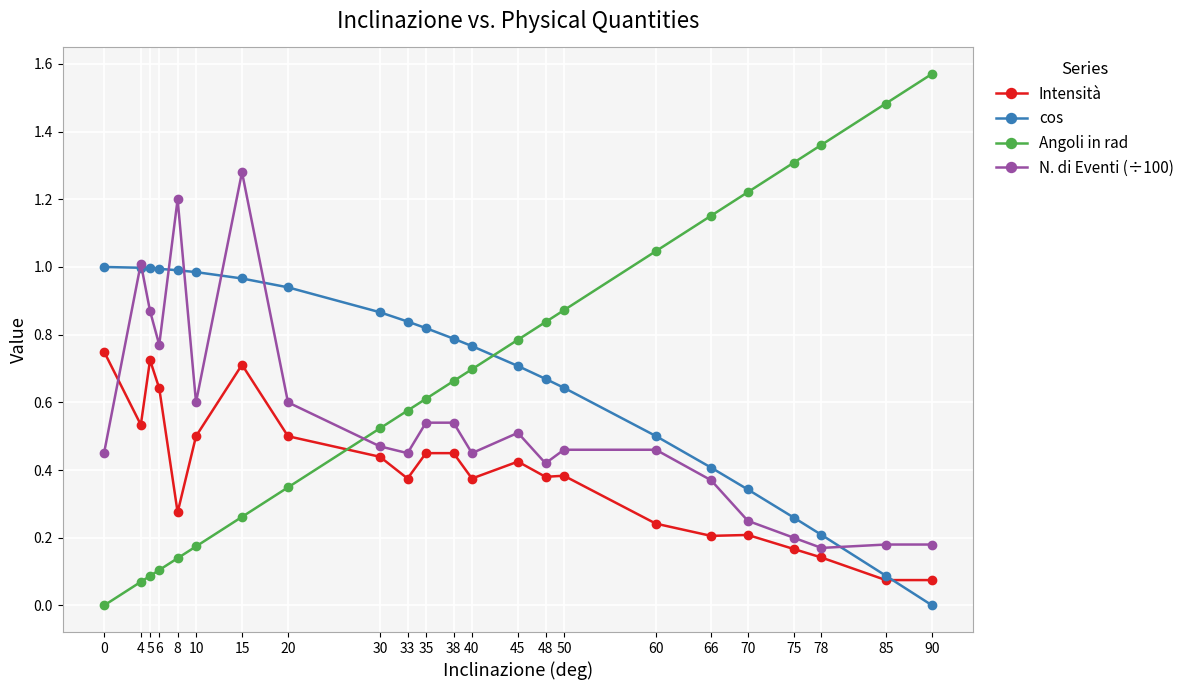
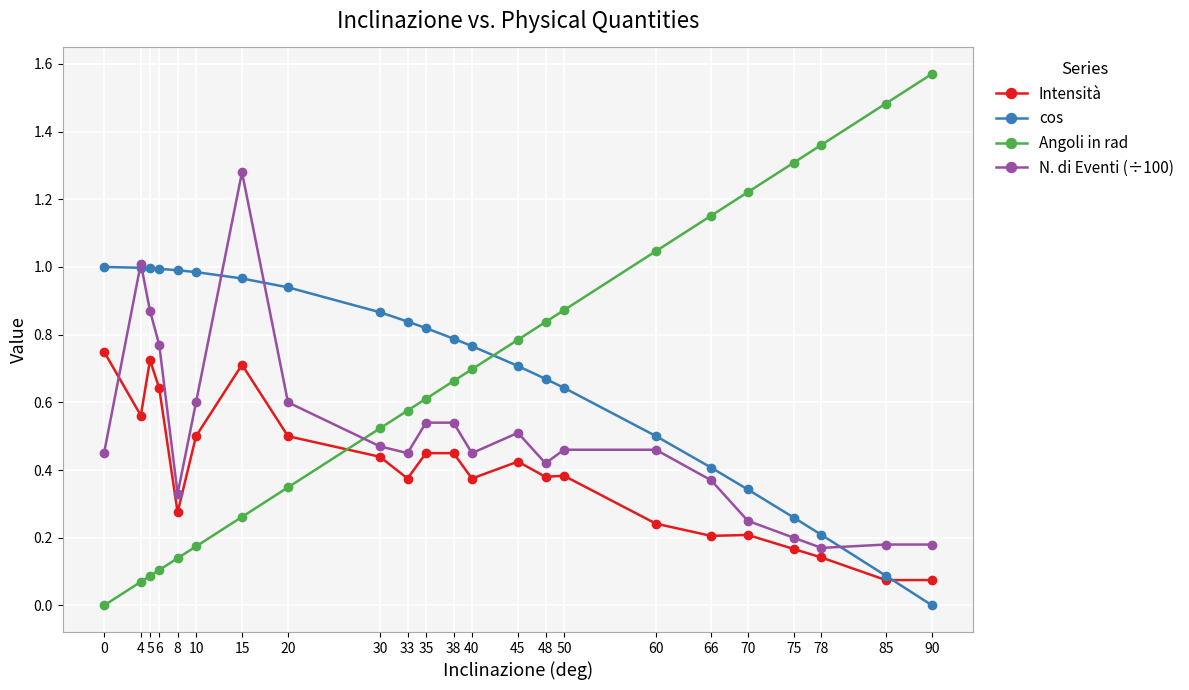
Intensità, 4: 0.53 -> 0.56
N. di Eventi (÷100), 8: 1.20 -> 0.33
